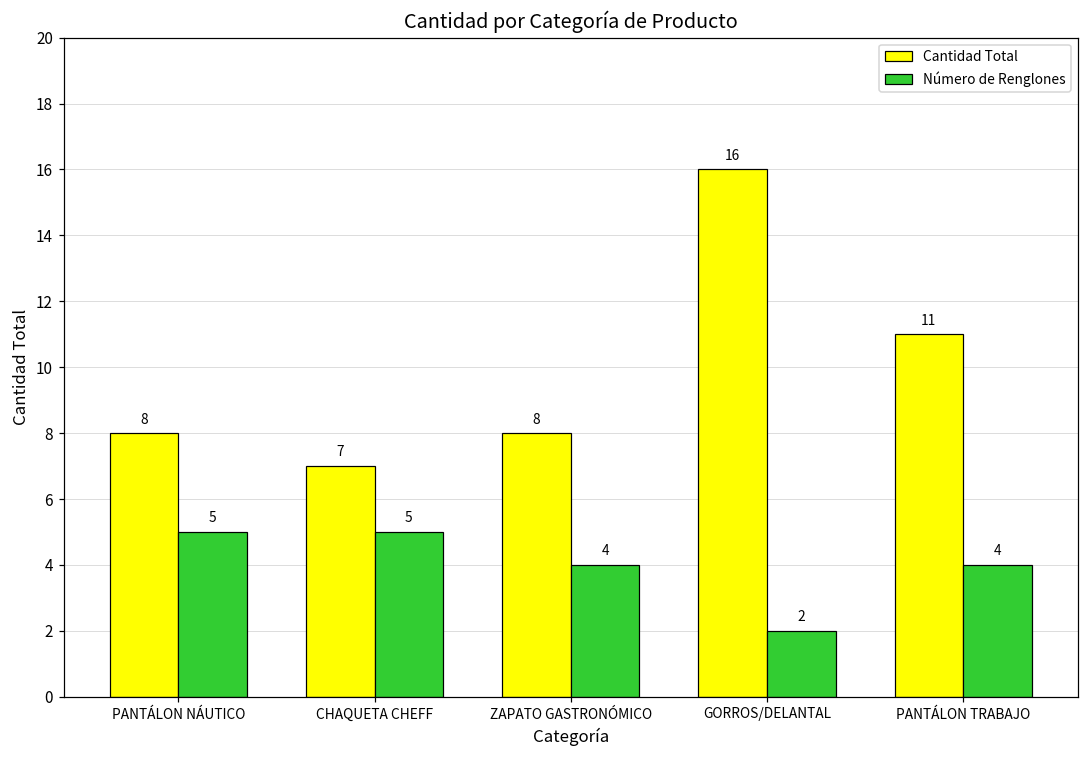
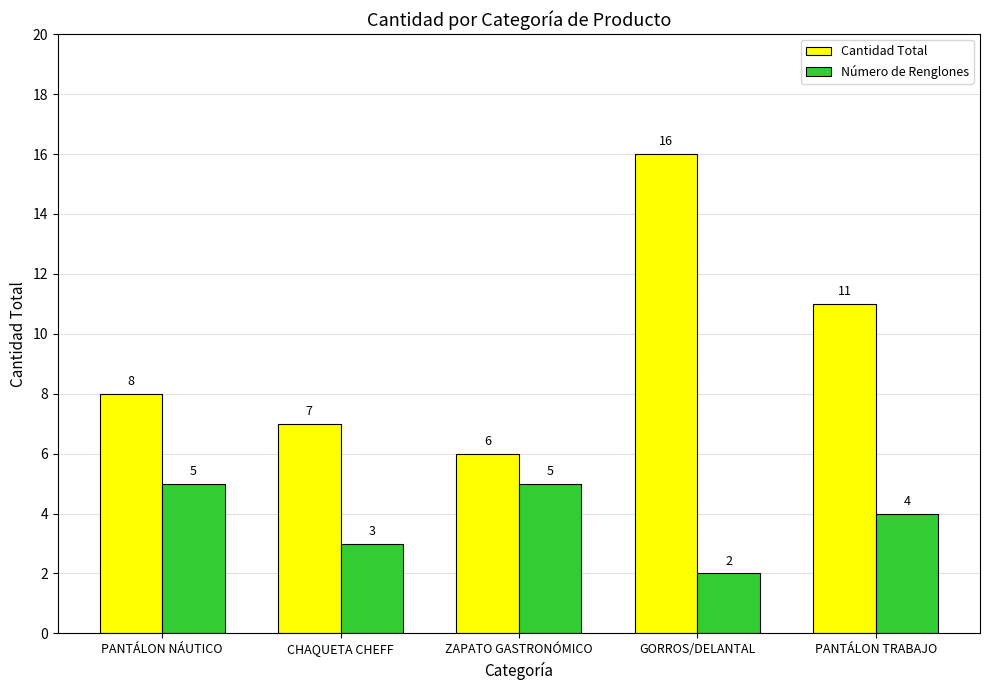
Número de Renglones, CHAQUETA CHEFF: 5 -> 3
Cantidad Total, ZAPATO GASTRONÓMICO: 8 -> 6
Número de Renglones, ZAPATO GASTRONÓMICO: 4 -> 5
